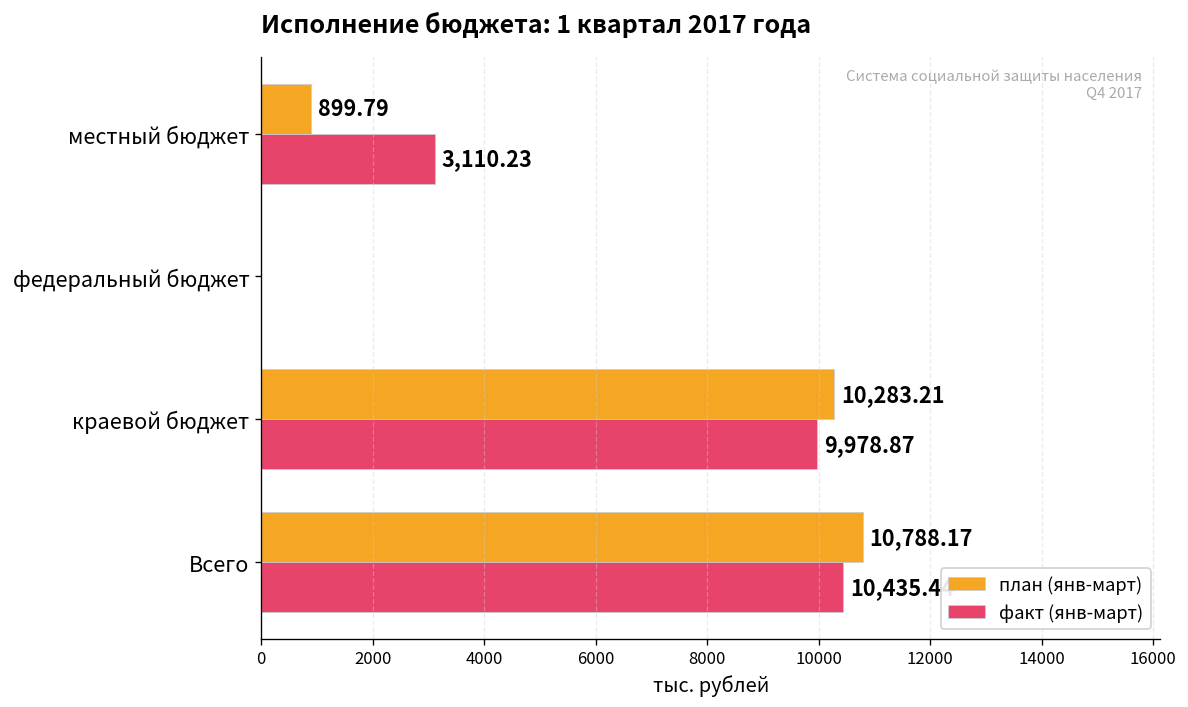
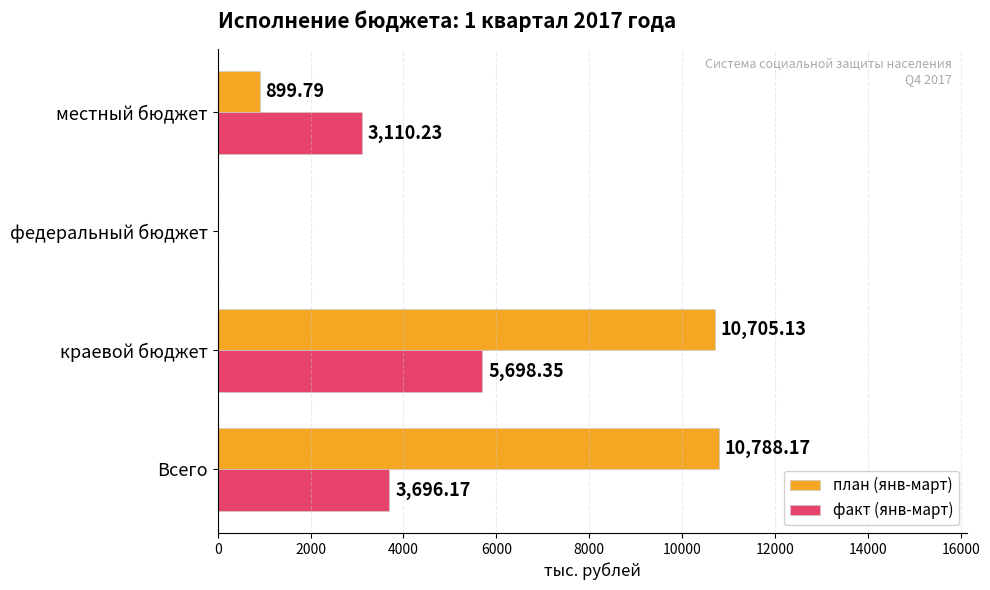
план (янв-март), краевой бюджет: 10,283.21 -> 10,705.13
факт (янв-март), краевой бюджет: 9,978.87 -> 5,698.35
факт (янв-март), Всего: 10400 -> 3700
